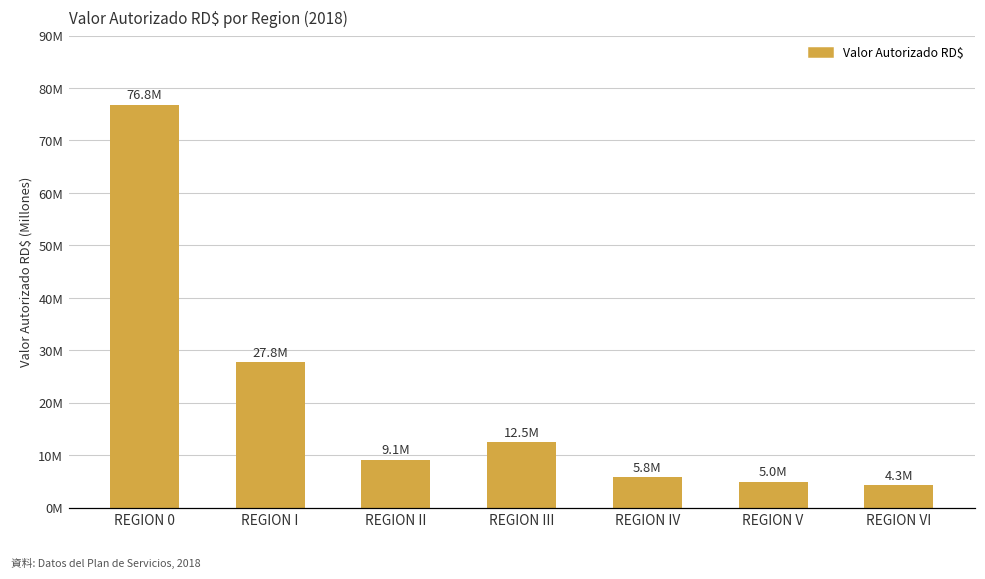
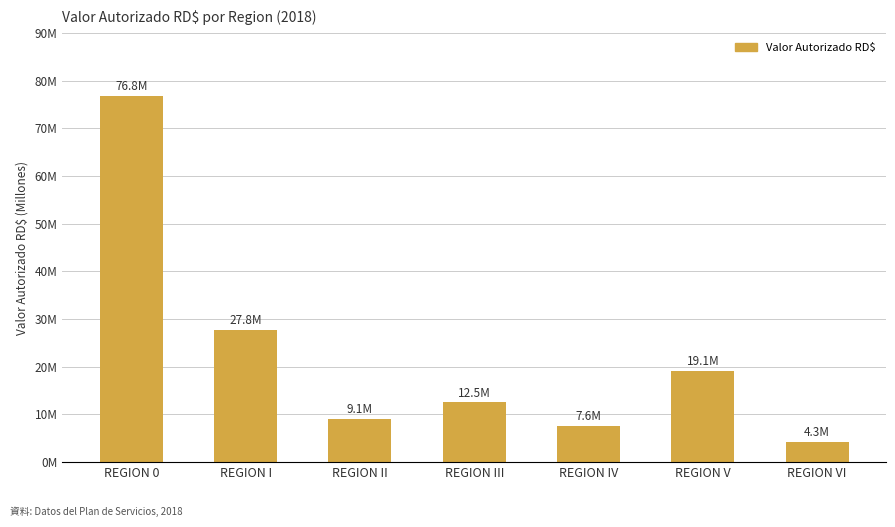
REGION IV: 5.8M -> 7.6M
REGION V: 5.0M -> 19.1M
